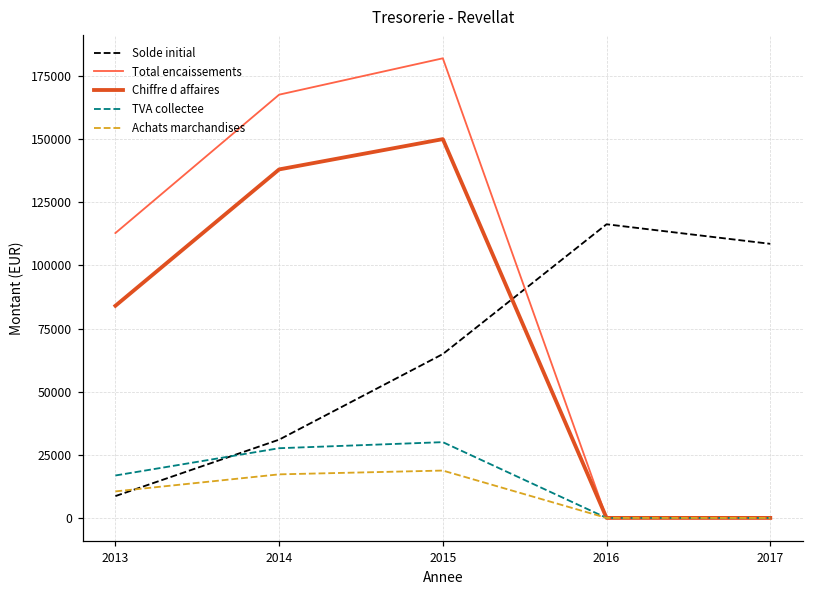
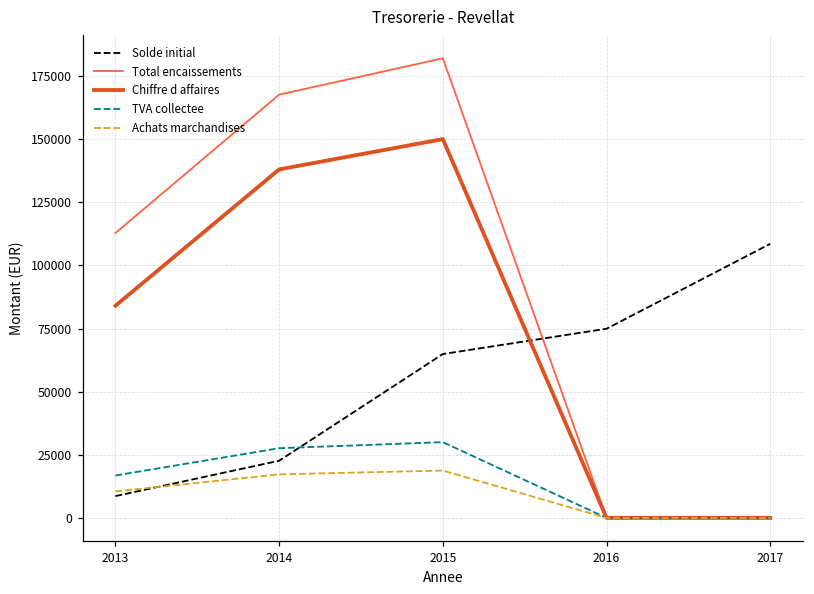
Solde initial, 2014: 31000 -> 23000
Solde initial, 2016: 116000 -> 75000
